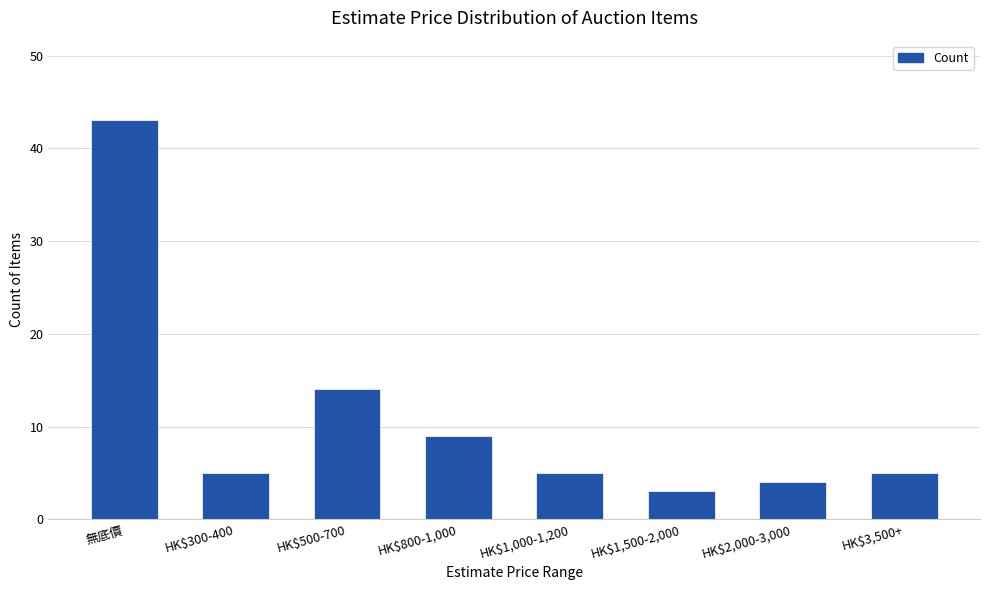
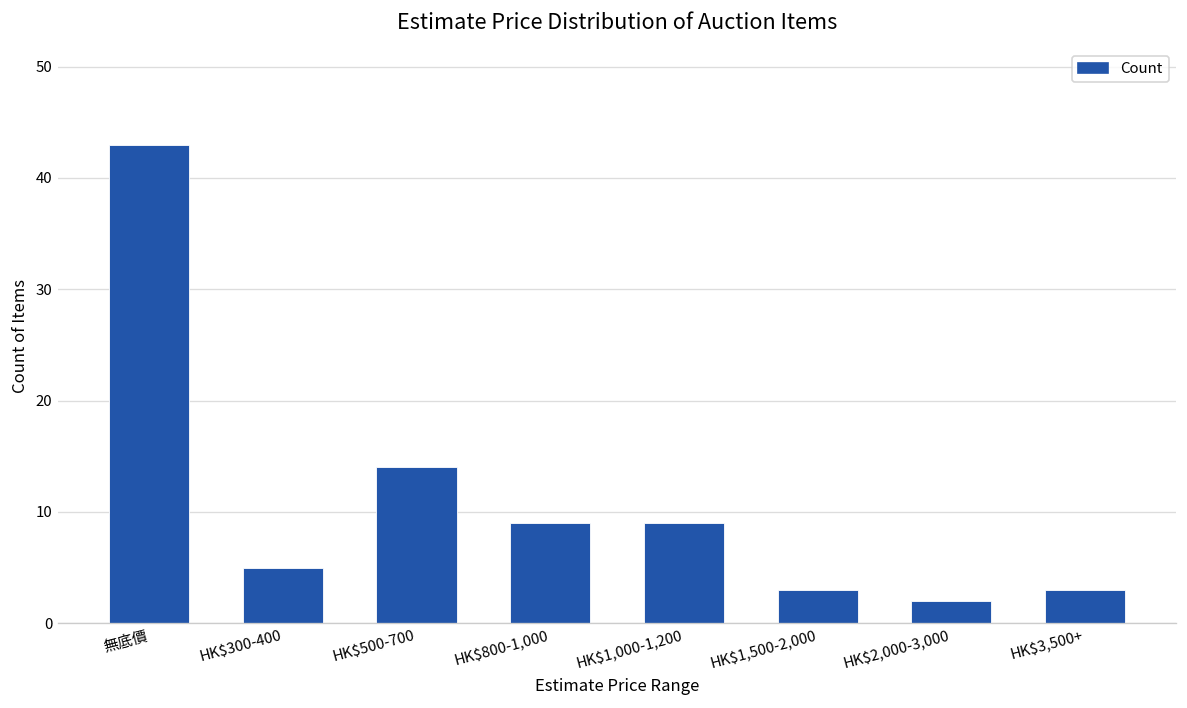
HK$1,000-1,200: 5 -> 9
HK$2,000-3,000: 4 -> 2
HK$3,500+: 5 -> 3
